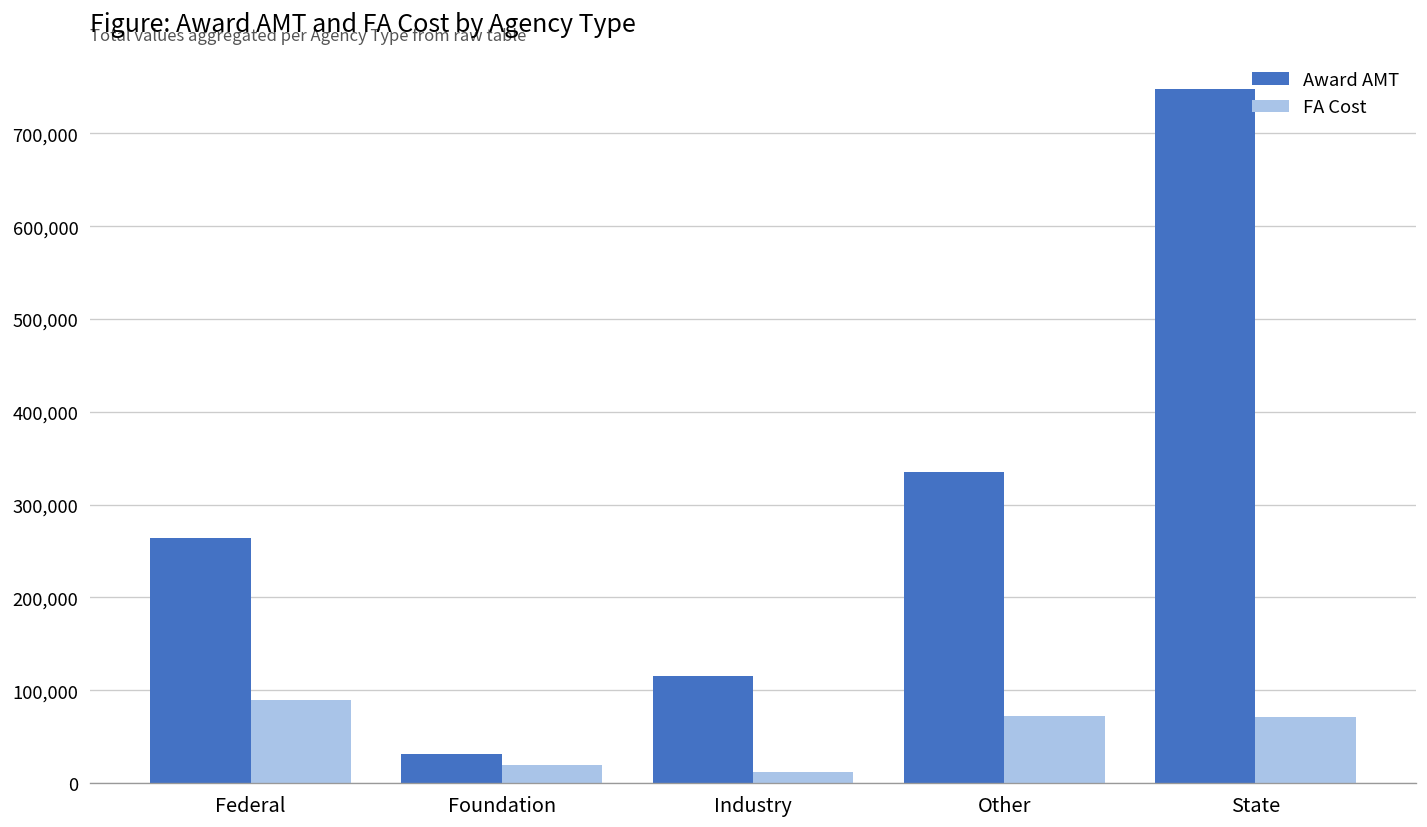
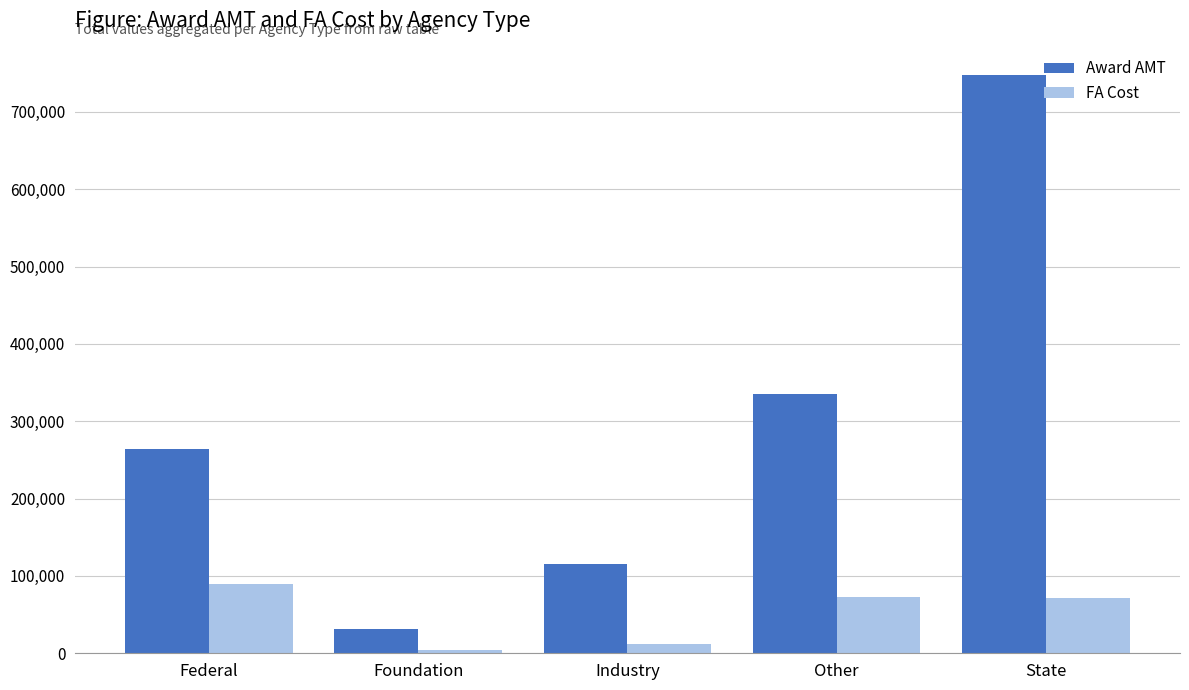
FA Cost, Foundation: 20,000 -> 0
